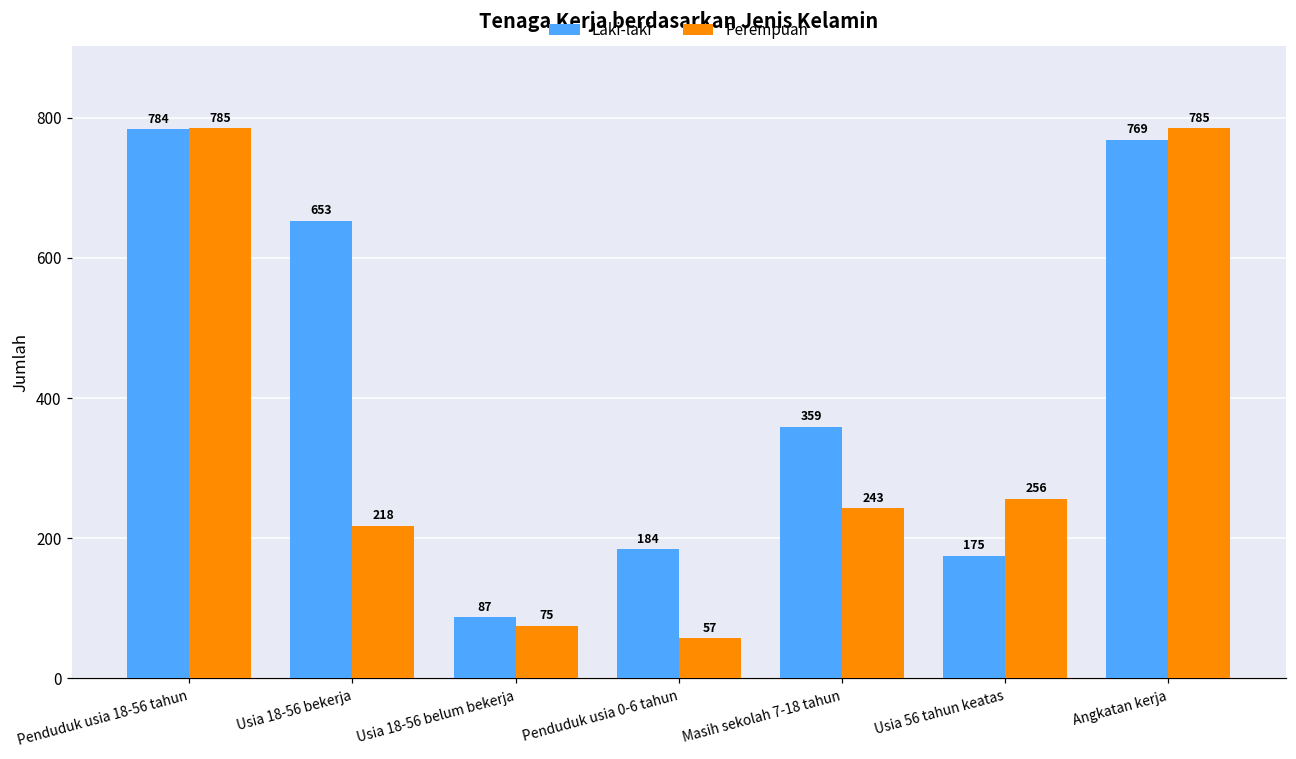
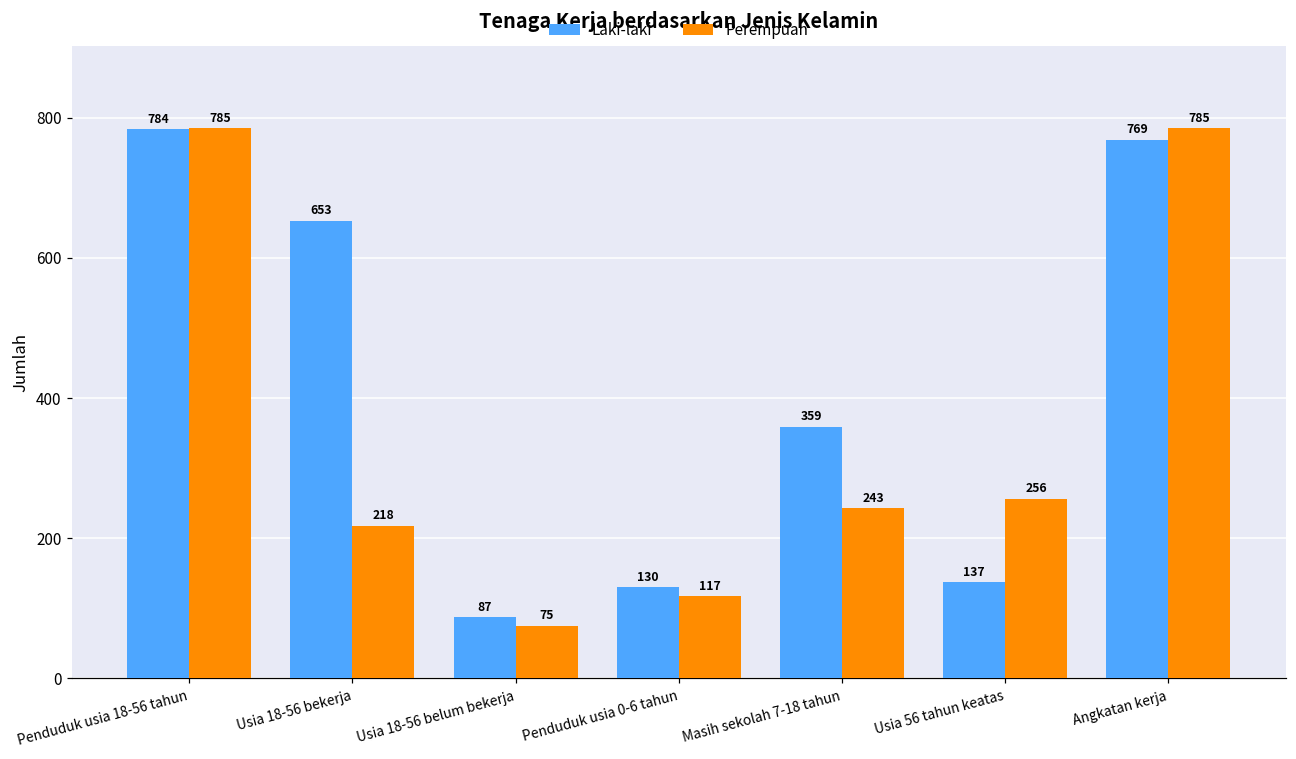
Laki-laki, Penduduk usia 0-6 tahun: 184 -> 130
Perempuan, Penduduk usia 0-6 tahun: 57 -> 117
Laki-laki, Usia 56 tahun keatas: 175 -> 137
